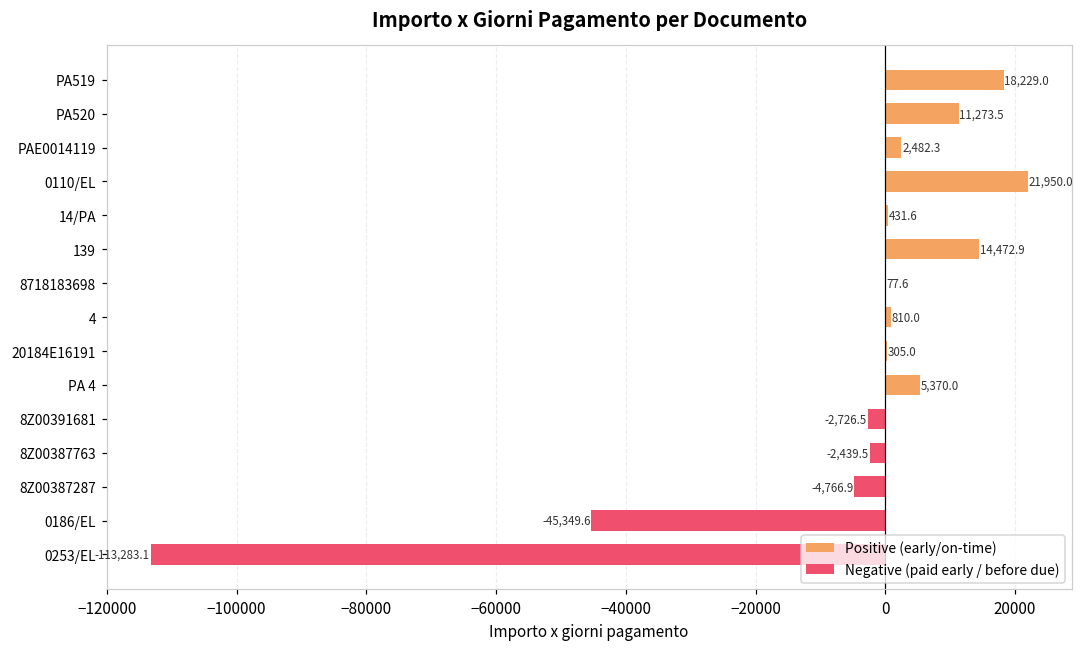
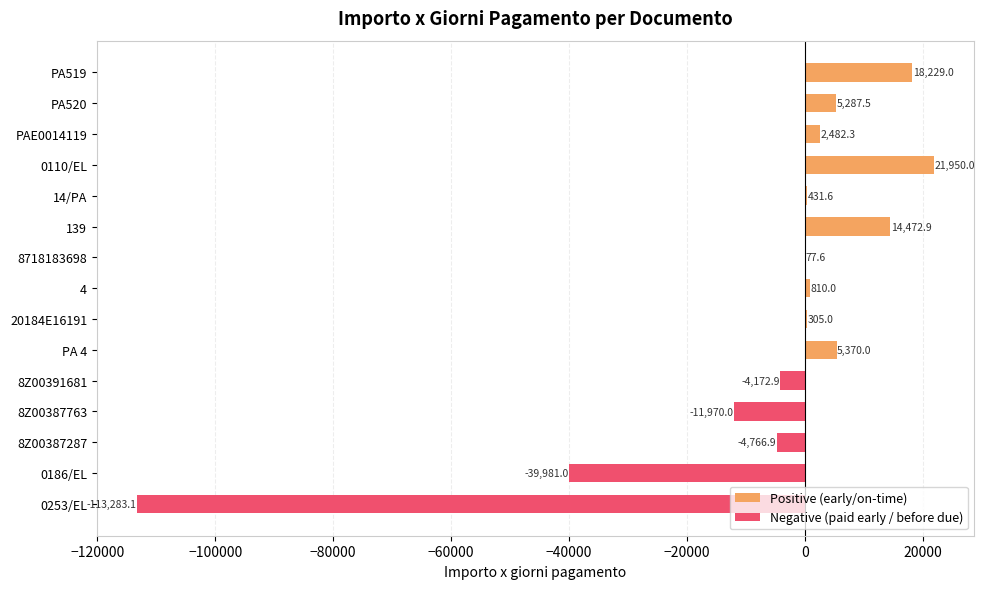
Positive (early/on-time), PA520: 11,273.5 -> 5,287.5
Negative (paid early / before due), 8Z00391681: -2,726.5 -> -4,172.9
Negative (paid early / before due), 8Z00387763: -2,439.5 -> -11,970.0
Negative (paid early / before due), 0186/EL: -45,349.6 -> -39,981.0
